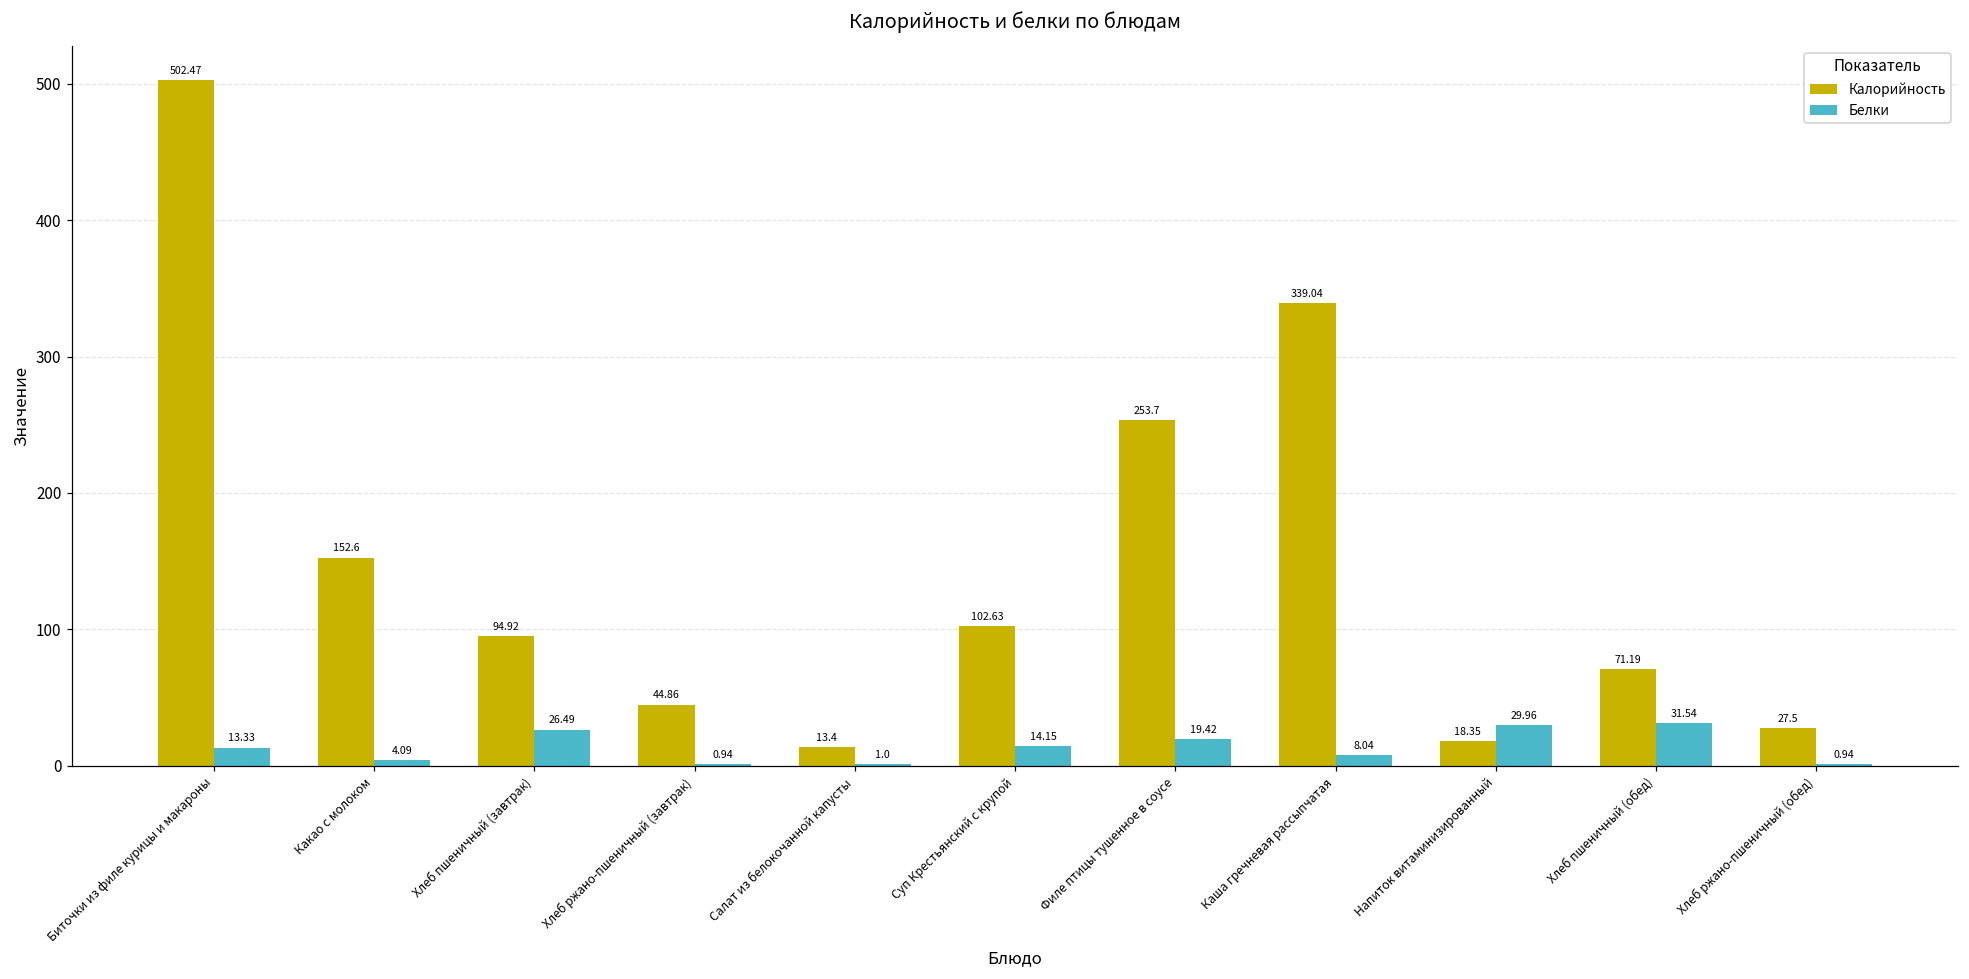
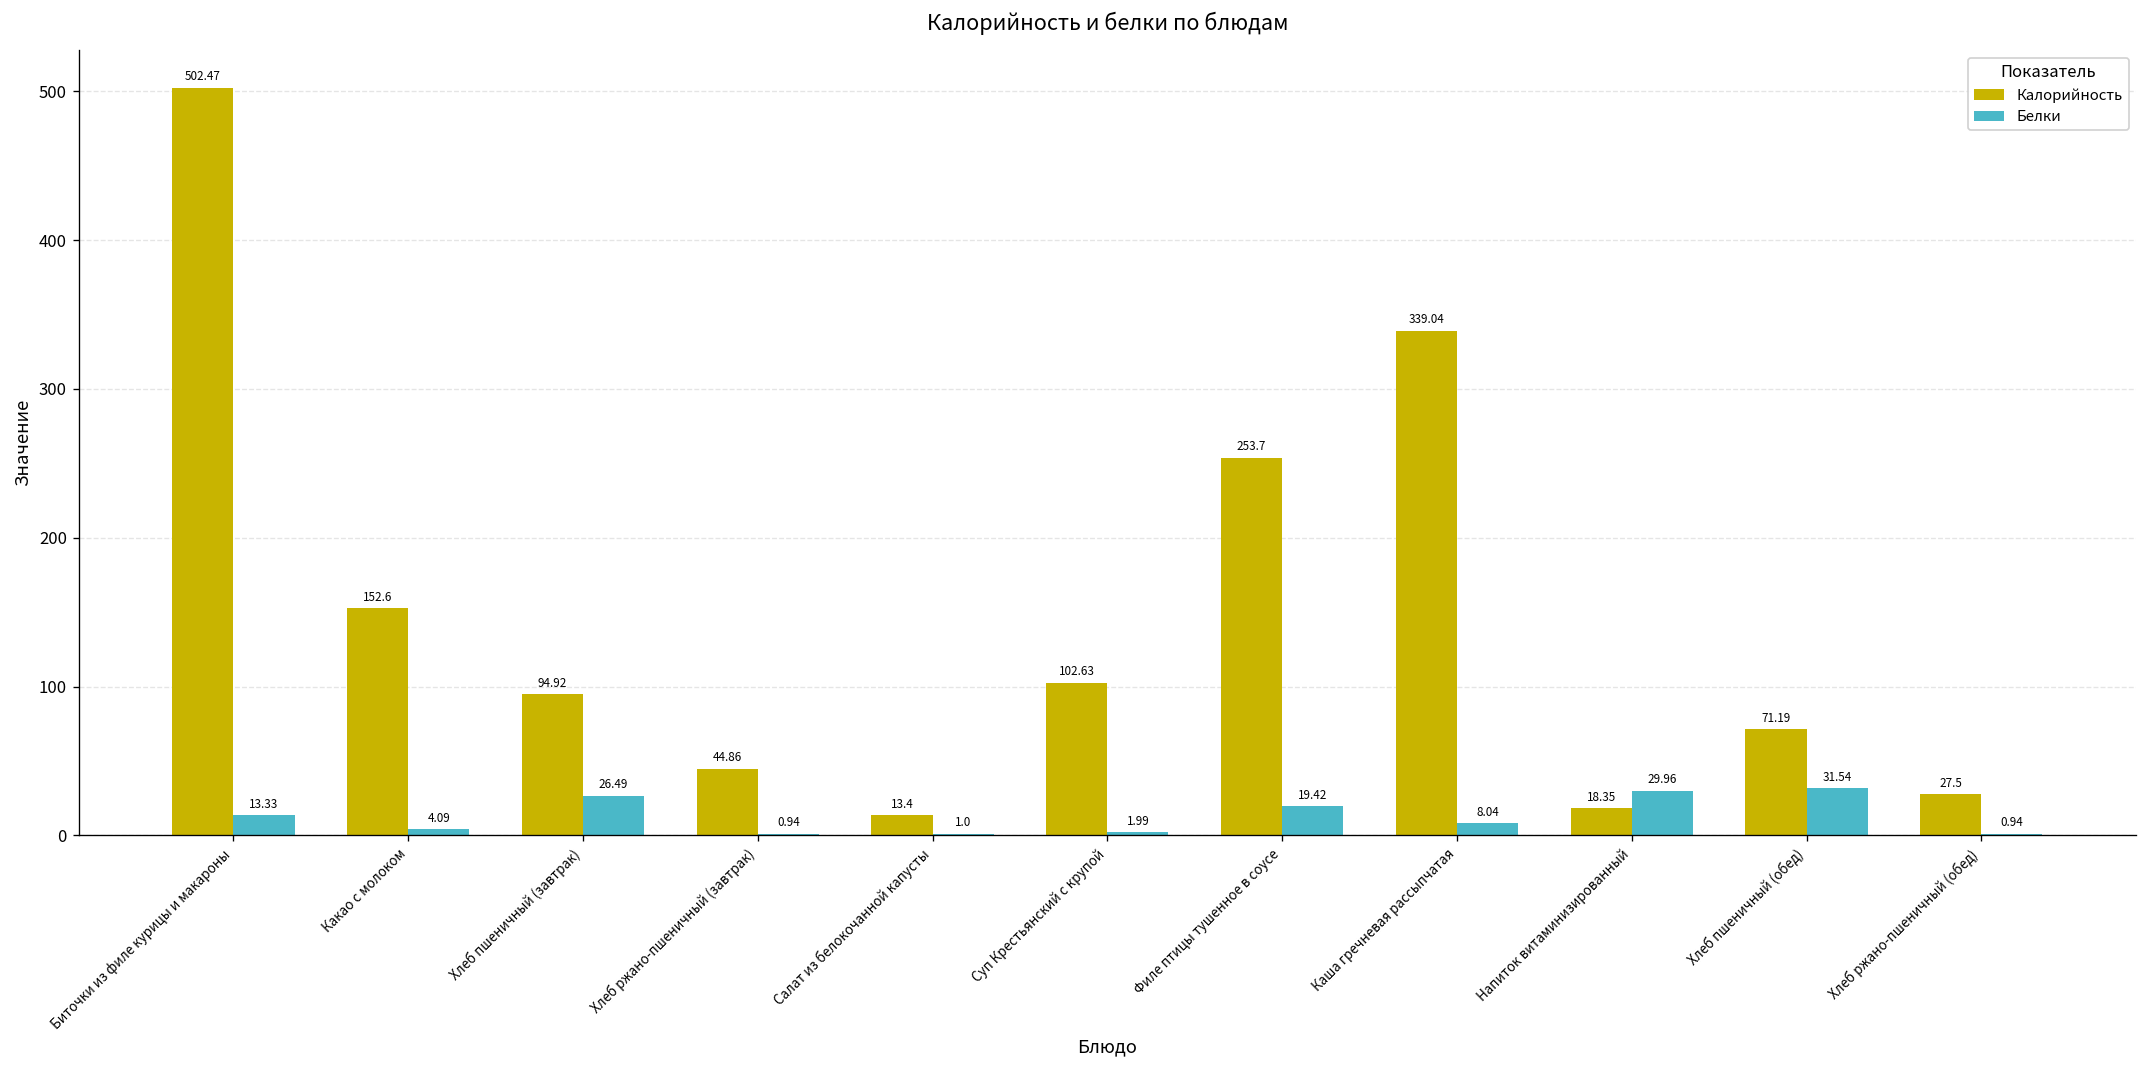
Белки, Суп Крестьянский с крупой: 14.15 -> 1.99
